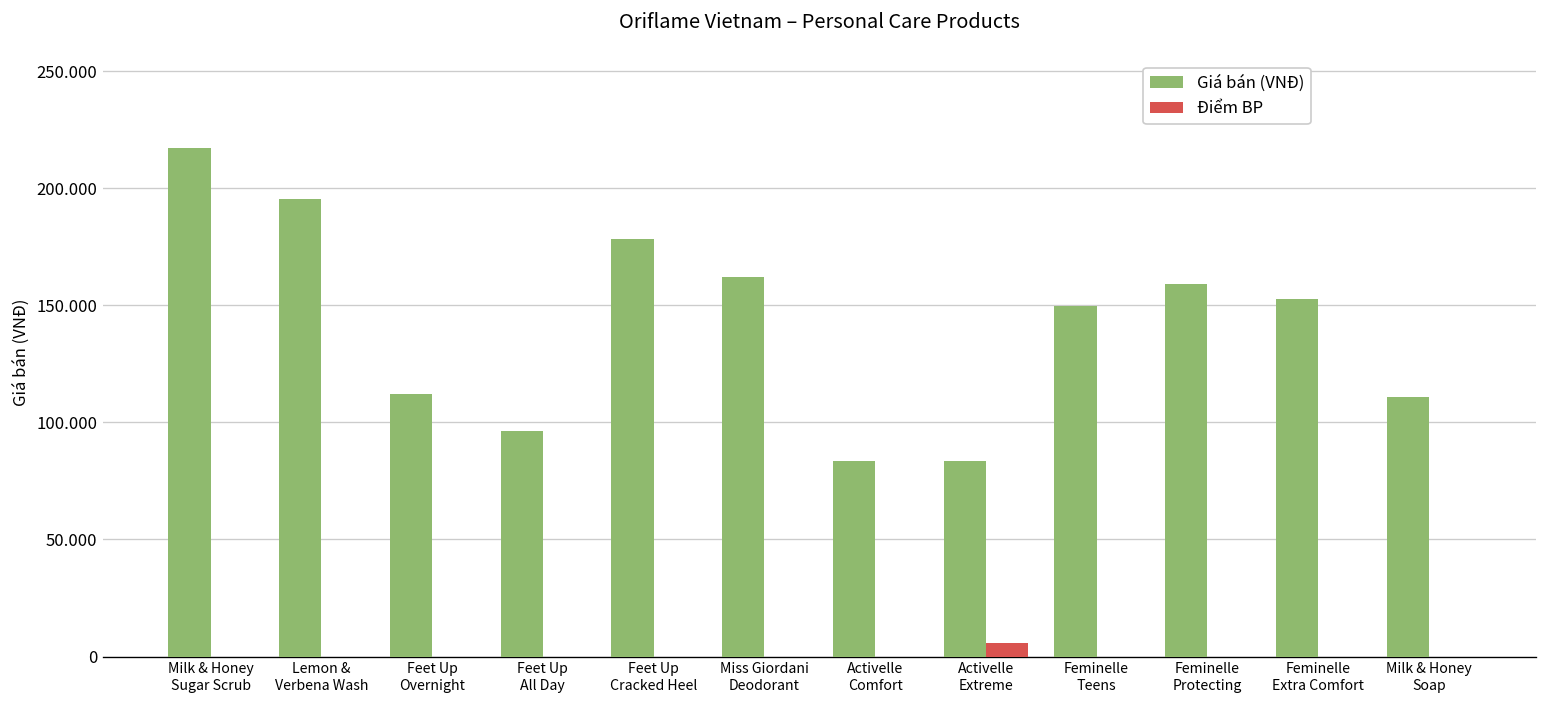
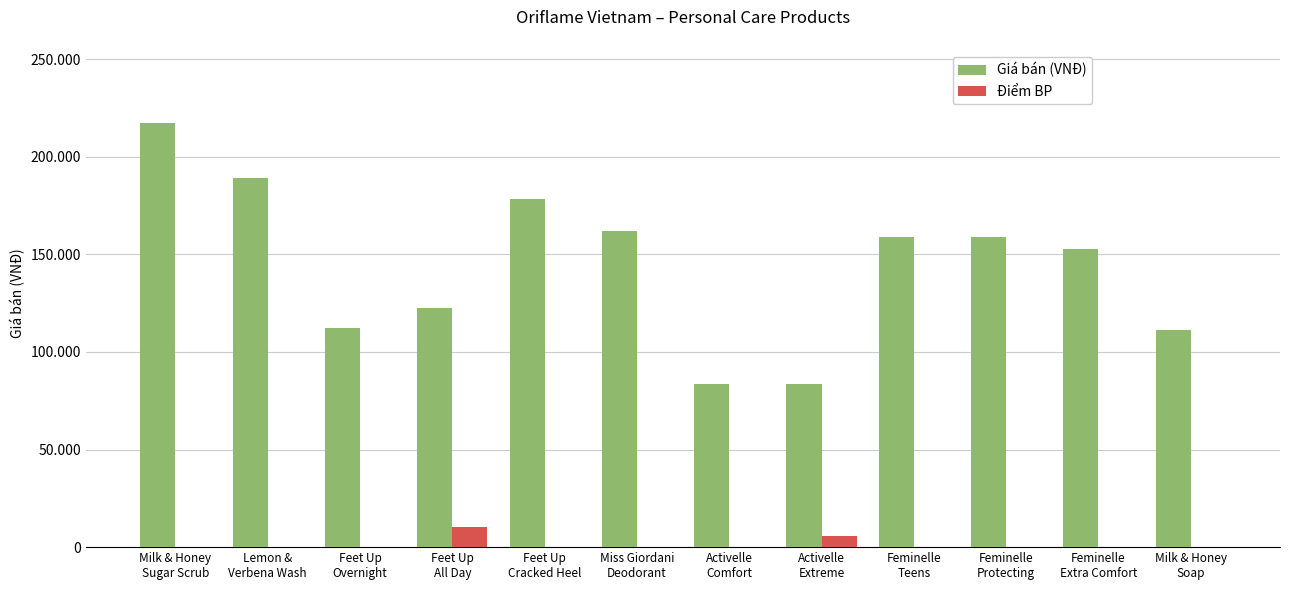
Giá bán (VNĐ), Lemon & Verbena Wash: 195 -> 189
Giá bán (VNĐ), Feet Up All Day: 96 -> 123
Điểm BP, Feet Up All Day: 0 -> 10
Giá bán (VNĐ), Feminelle Teens: 150 -> 159
